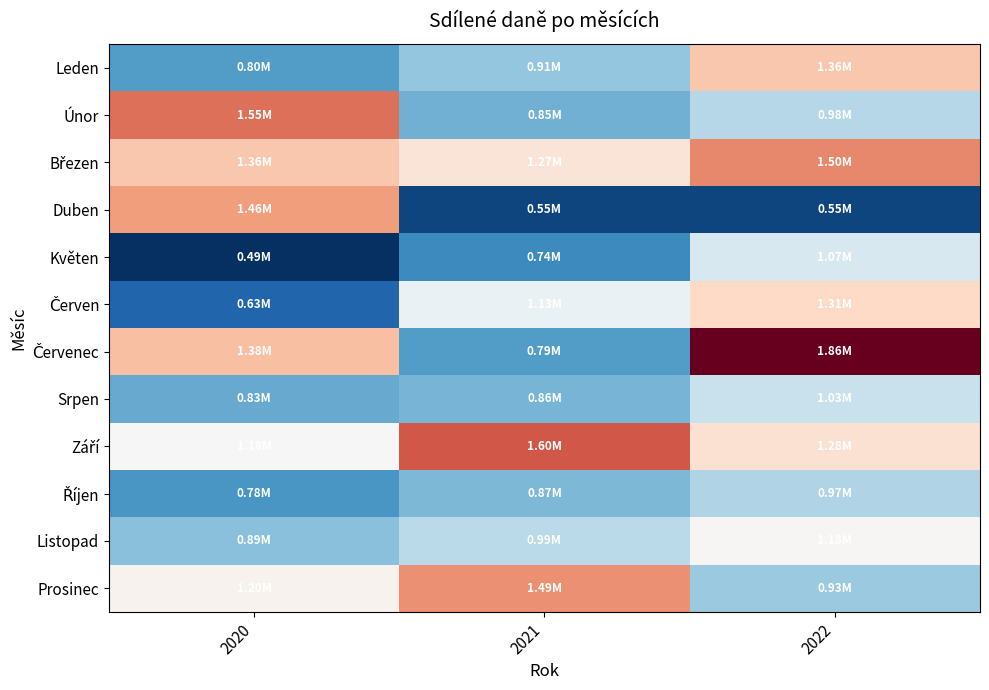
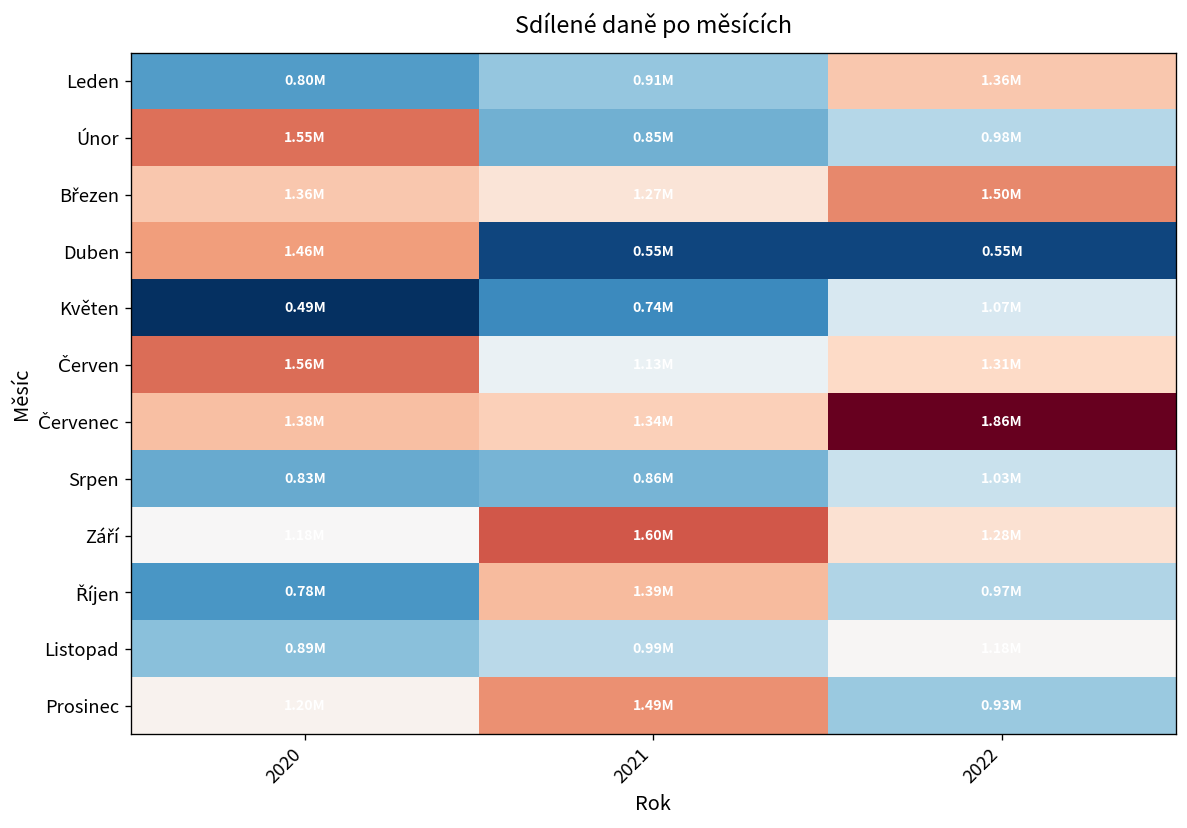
Červen, 2020: 0.63M -> 1.56M
Červenec, 2021: 0.79M -> 1.34M
Říjen, 2021: 0.87M -> 1.39M
